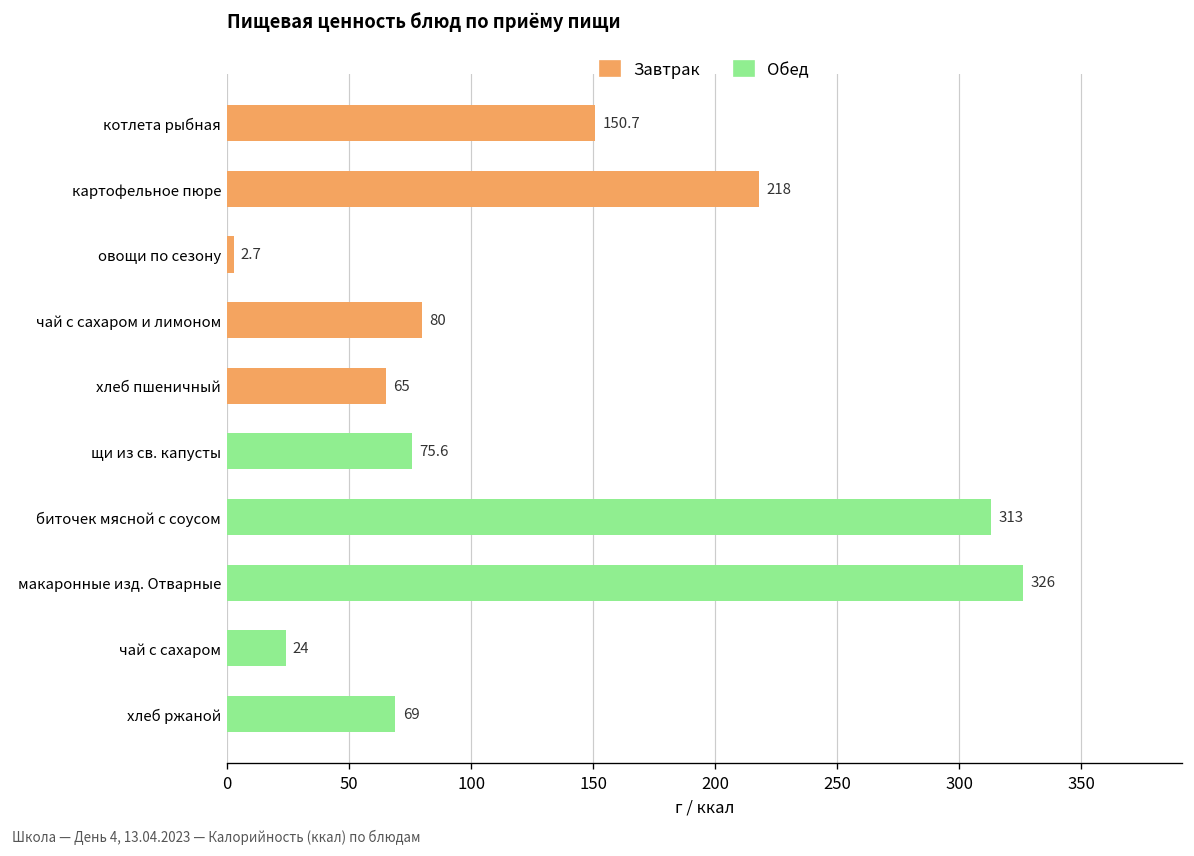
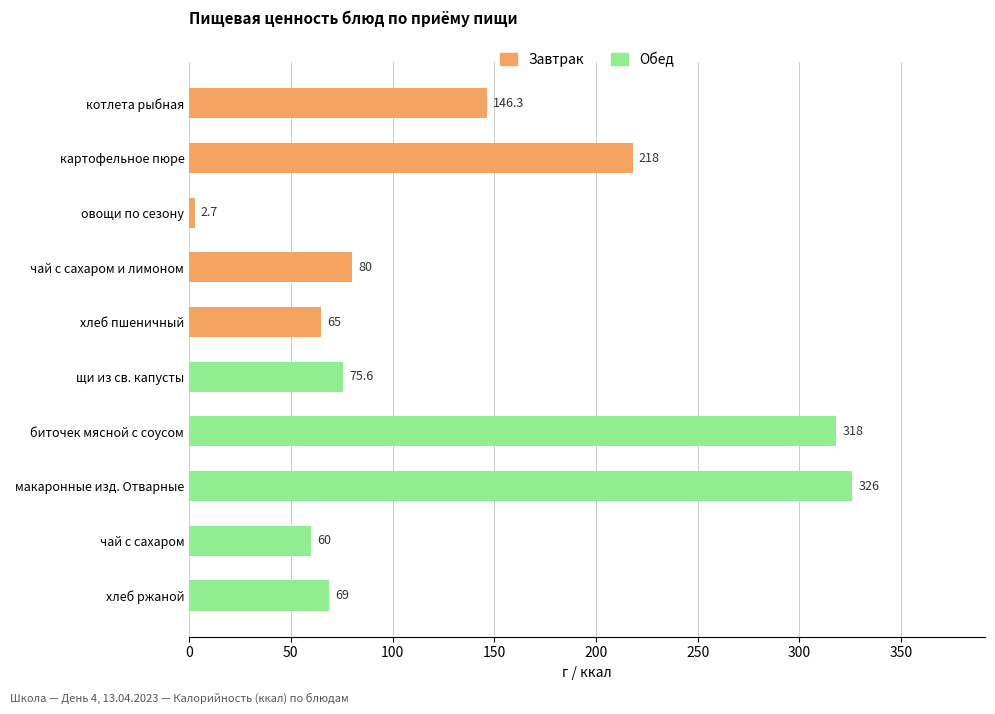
котлета рыбная: 150.7 -> 146.3
биточек мясной с соусом: 313 -> 318
чай с сахаром: 24 -> 60
